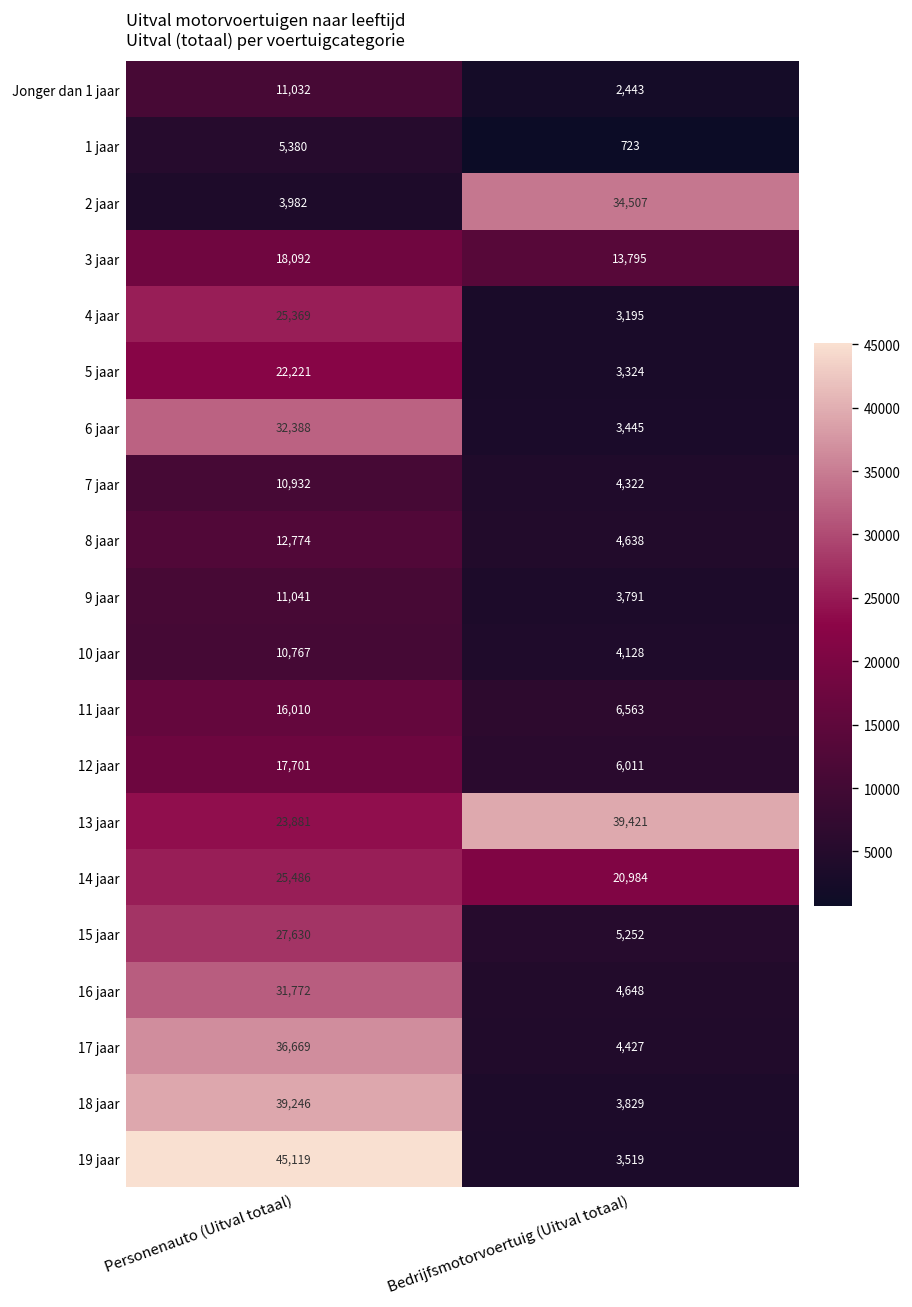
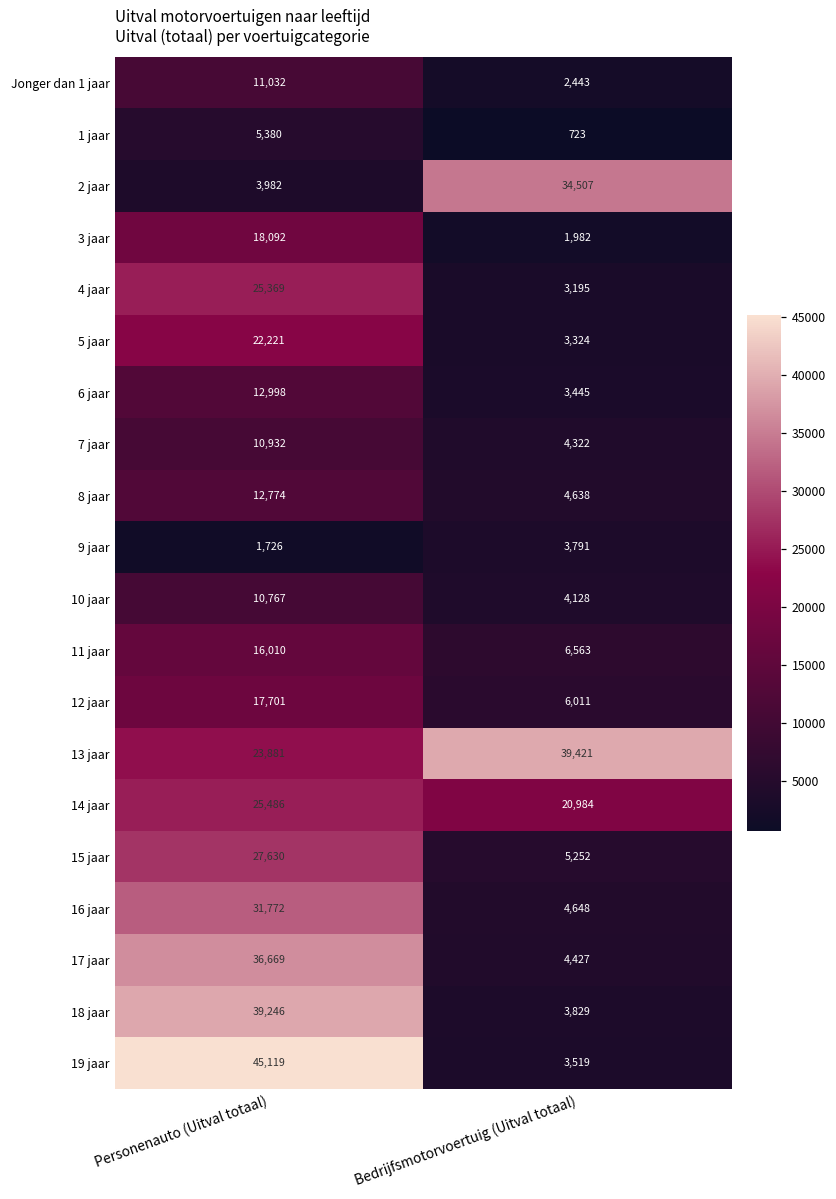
3 jaar, Bedrijfsmotorvoertuig (Uitval totaal): 13,795 -> 1,982
6 jaar, Personenauto (Uitval totaal): 32,388 -> 12,998
9 jaar, Personenauto (Uitval totaal): 11,041 -> 1,726
